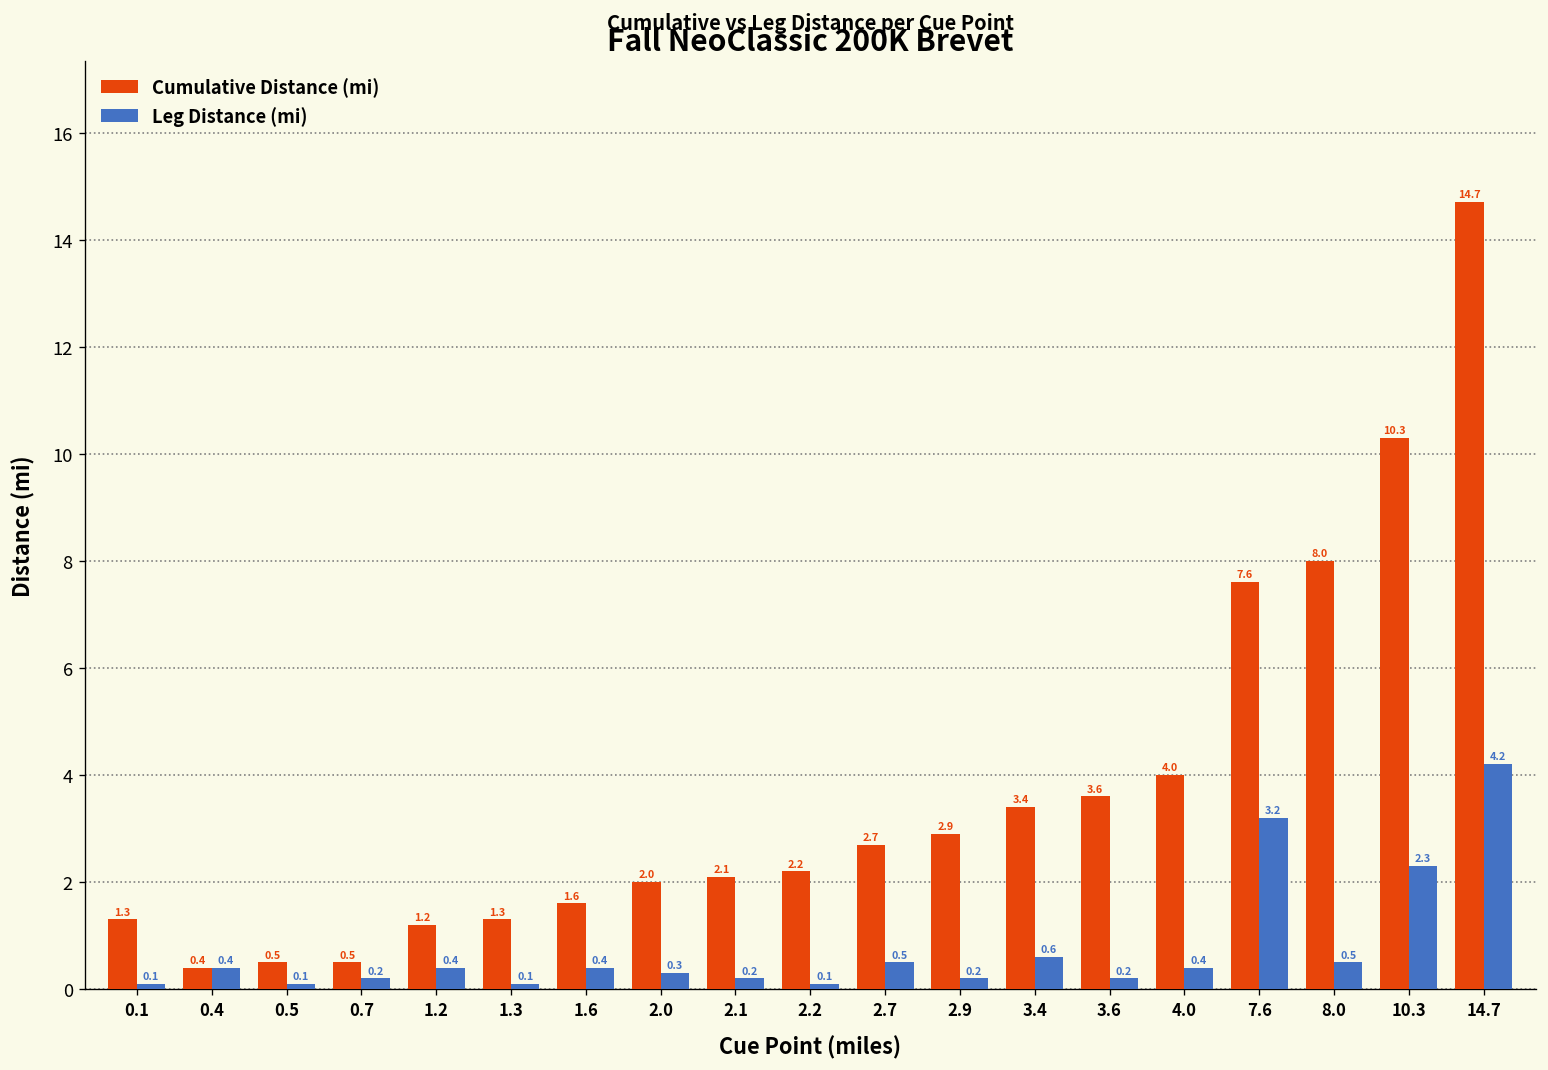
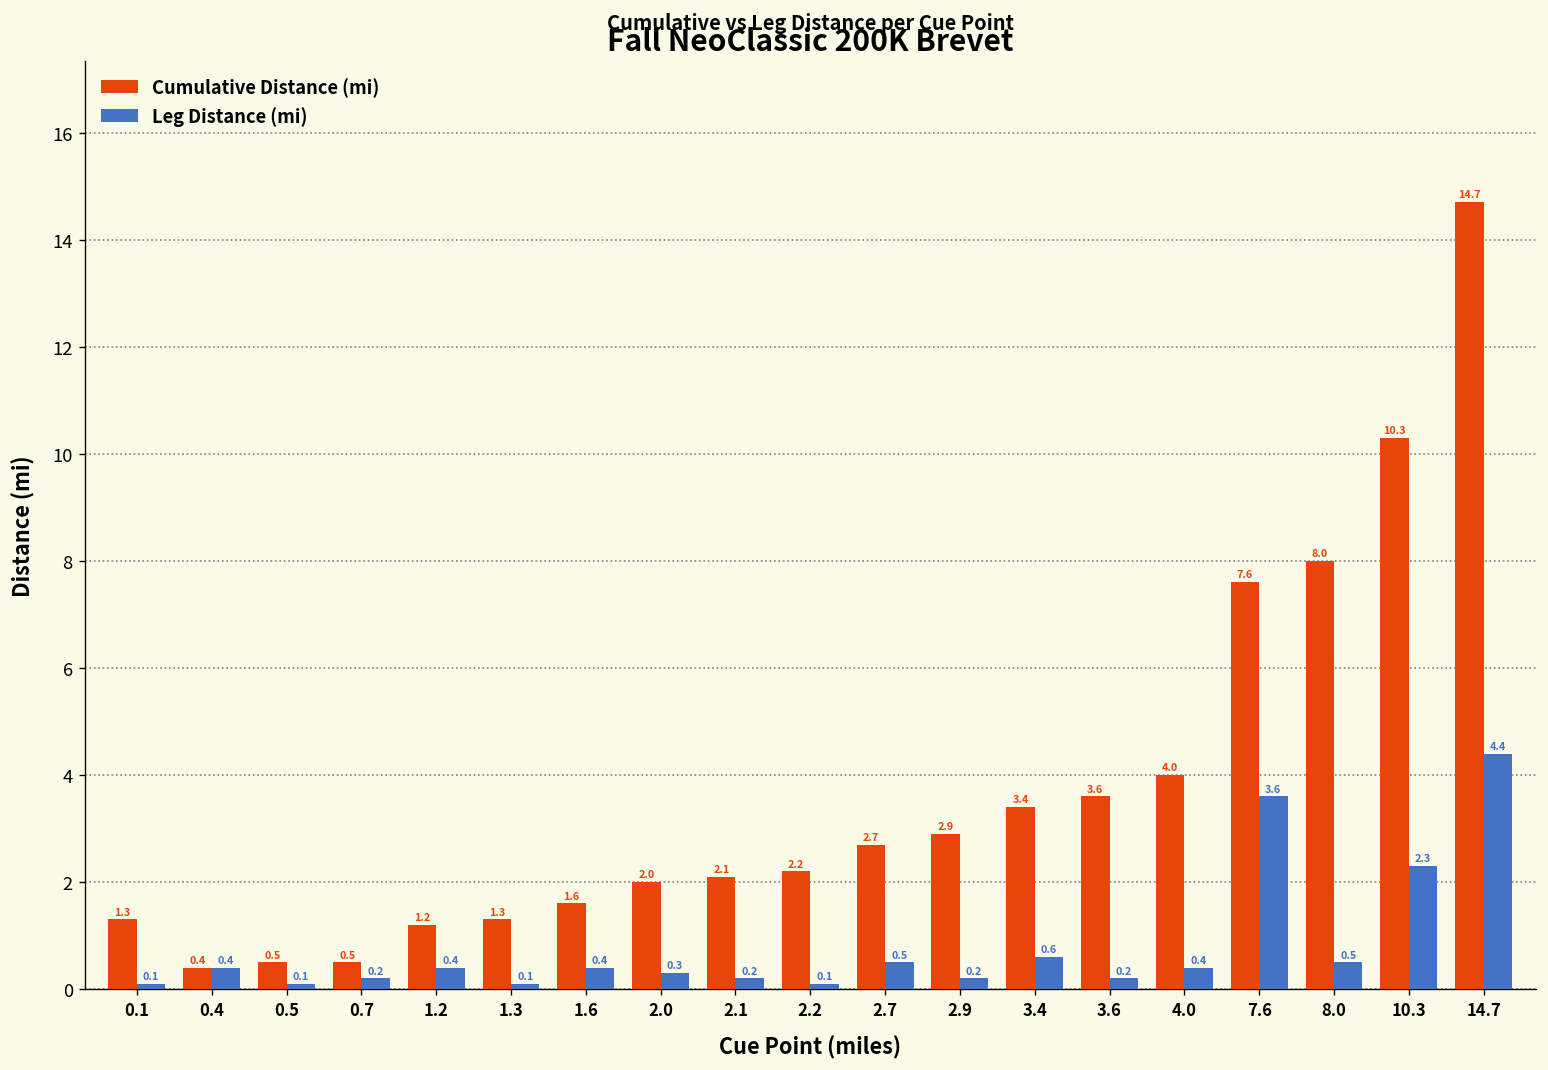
Leg Distance (mi), 7.6: 3.2 -> 3.6
Leg Distance (mi), 14.7: 4.2 -> 4.4
